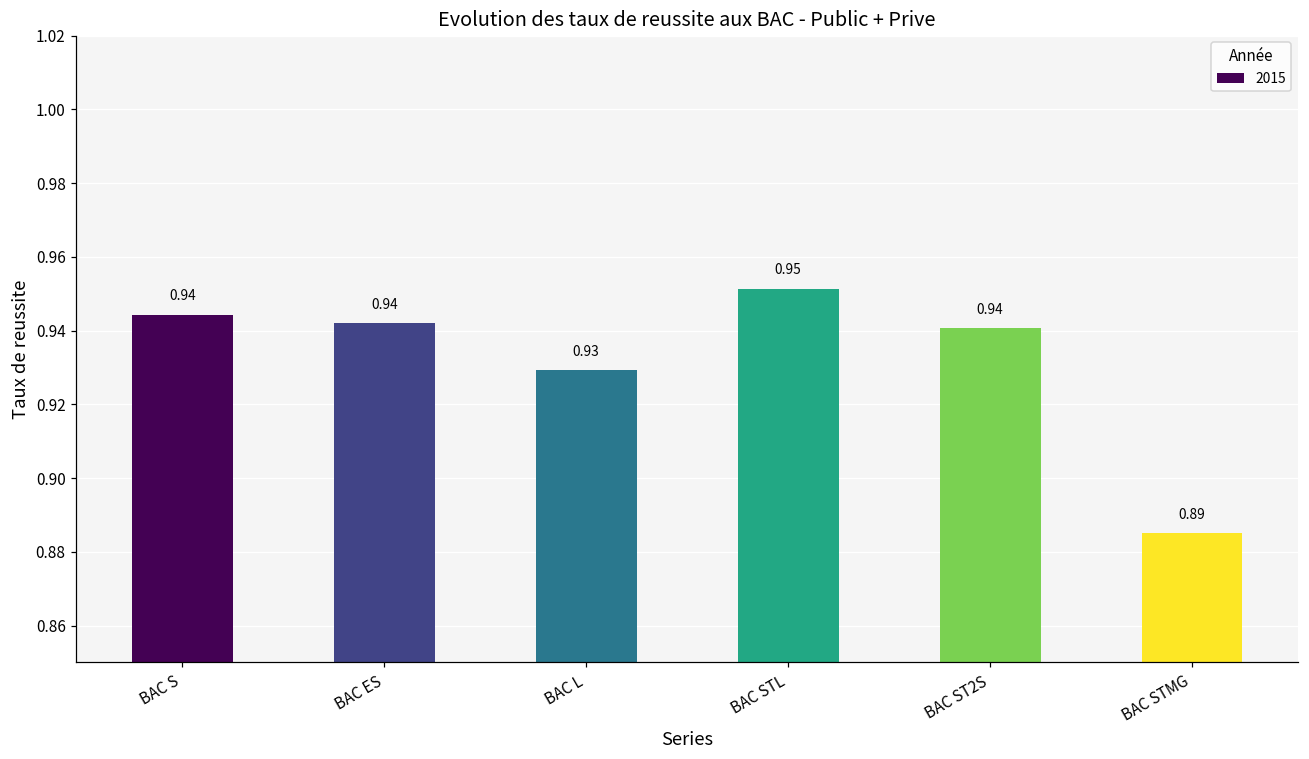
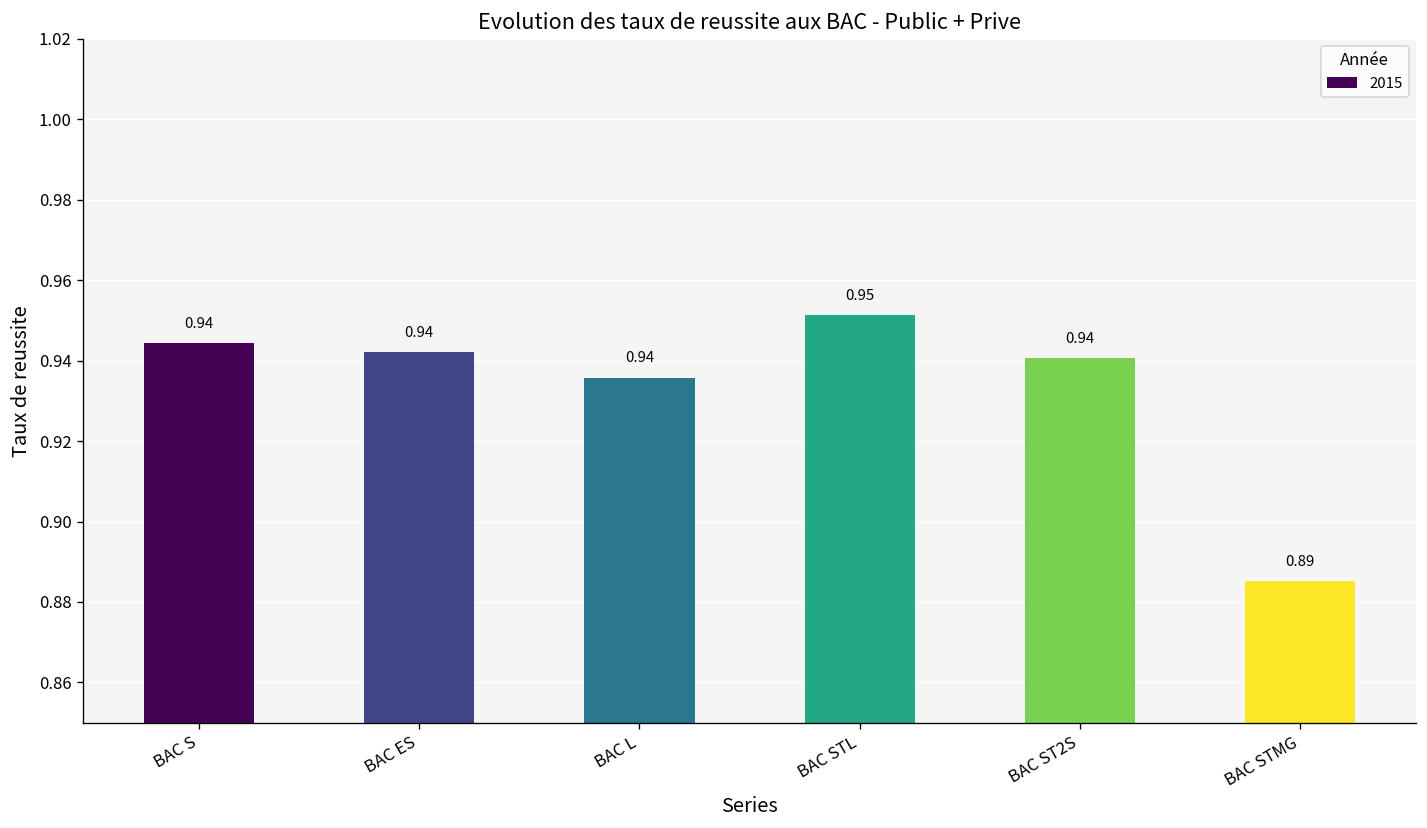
BAC L: 0.93 -> 0.94
